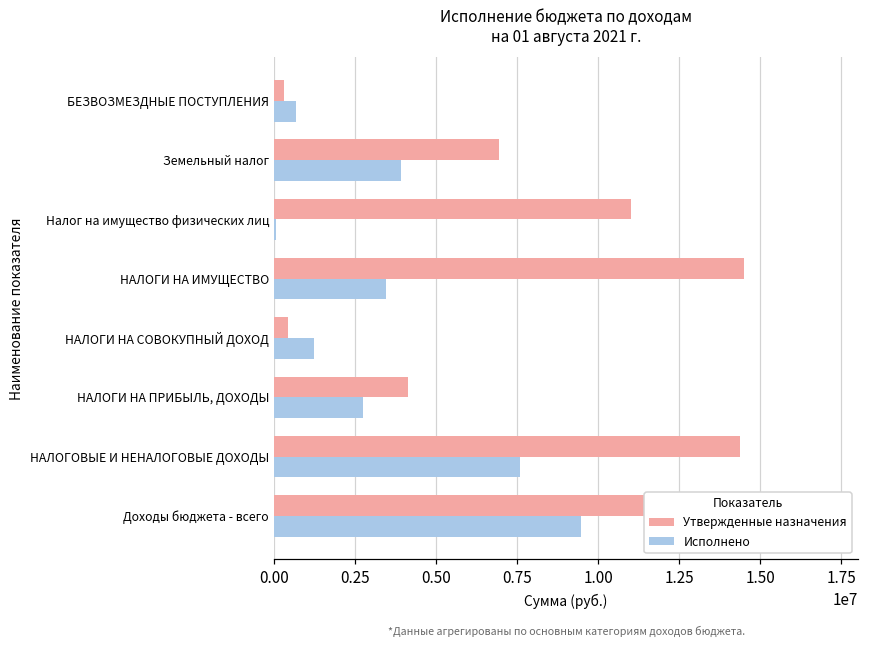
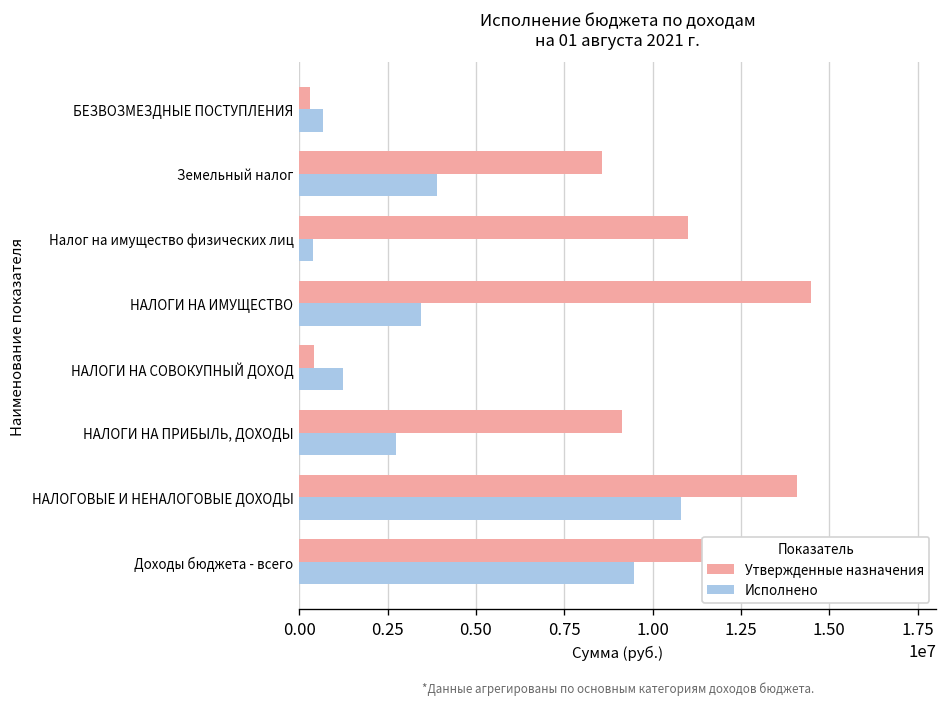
Утвержденные назначения, Земельный налог: 6900000 -> 8600000
Исполнено, Налог на имущество физических лиц: 0 -> 400000
Утвержденные назначения, НАЛОГИ НА ПРИБЫЛЬ, ДОХОДЫ: 4100000 -> 9100000
Утвержденные назначения, НАЛОГОВЫЕ И НЕНАЛОГОВЫЕ ДОХОДЫ: 14400000 -> 14100000
Исполнено, НАЛОГОВЫЕ И НЕНАЛОГОВЫЕ ДОХОДЫ: 7600000 -> 10800000
